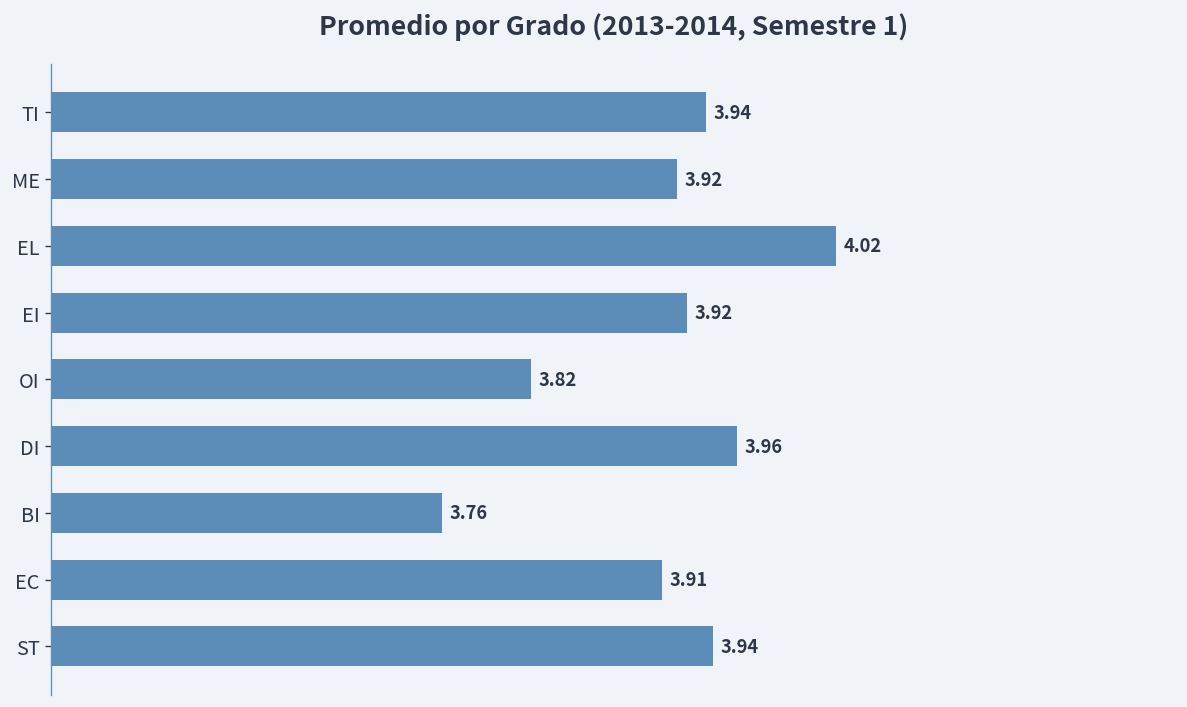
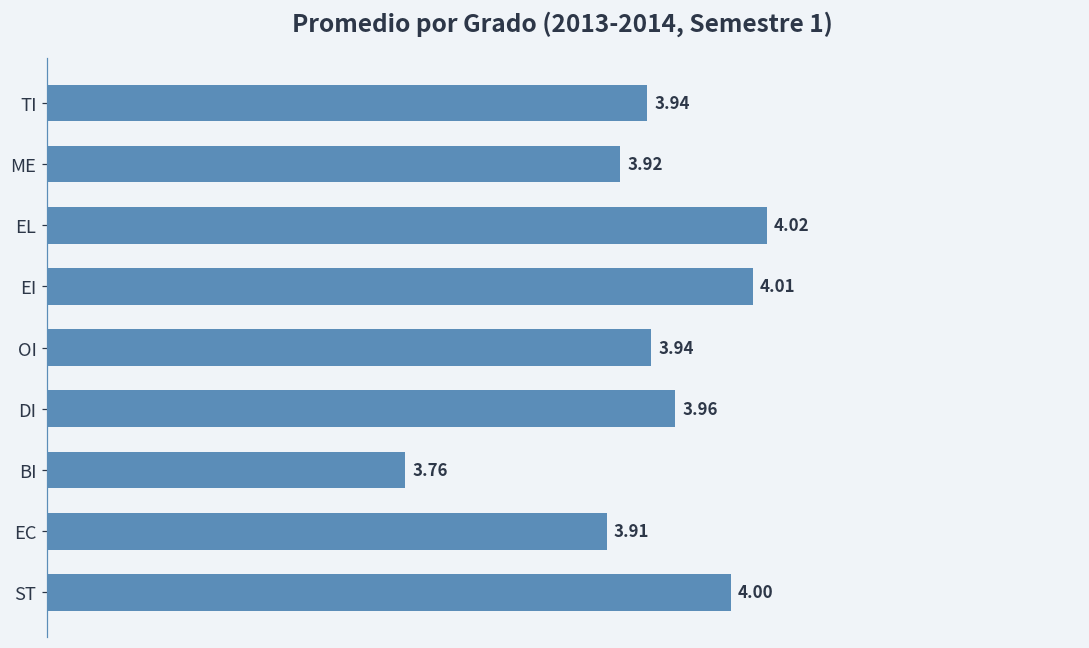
EI: 3.92 -> 4.01
OI: 3.82 -> 3.94
ST: 3.94 -> 4.00
